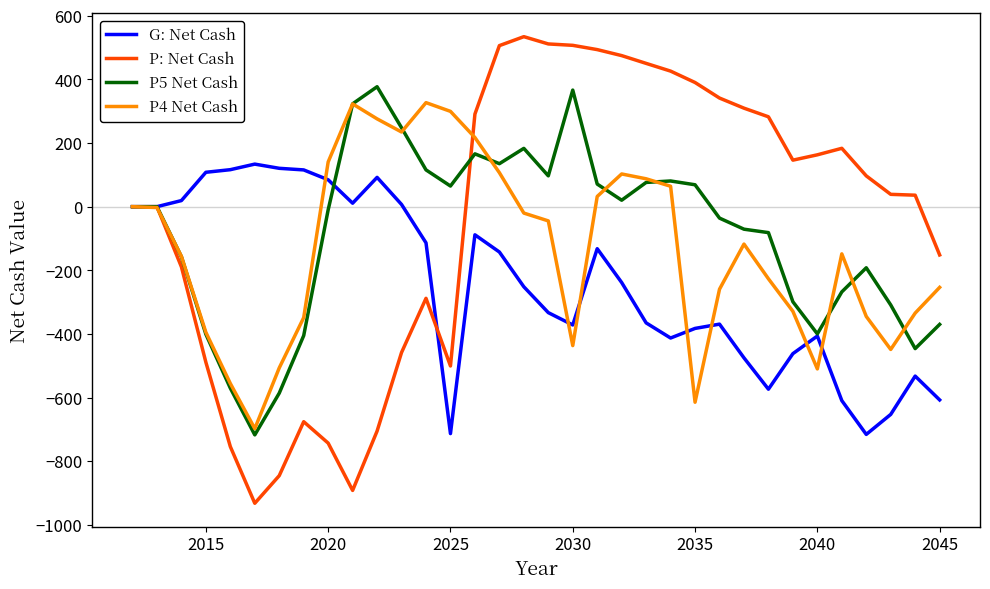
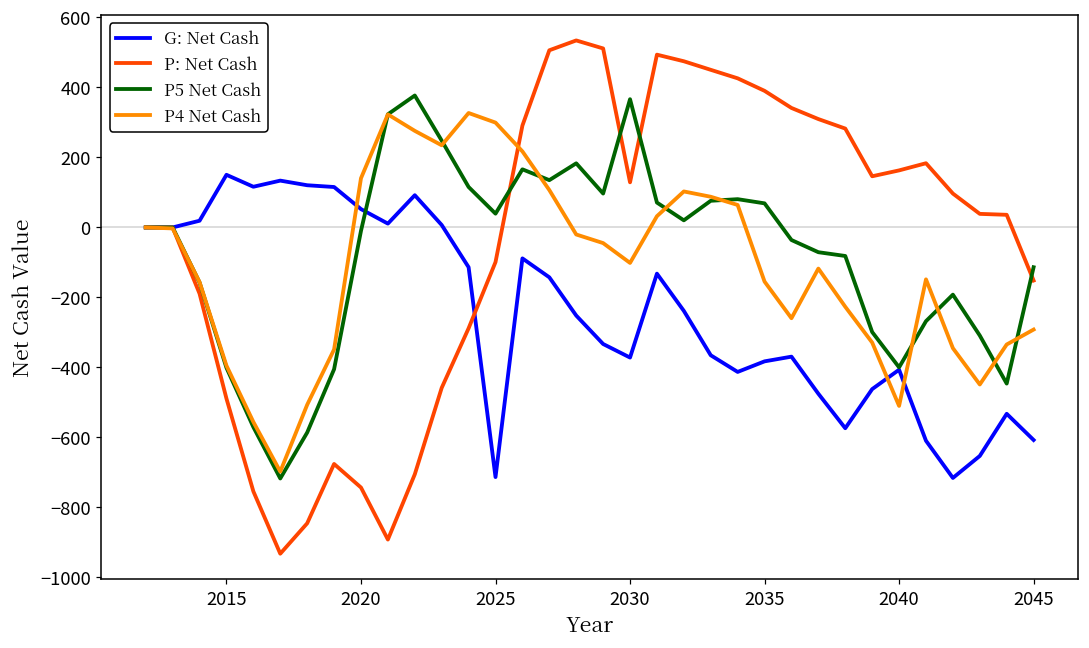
G: Net Cash, 2015: 110 -> 150
G: Net Cash, 2020: 80 -> 50
P: Net Cash, 2025: -500 -> -100
P5 Net Cash, 2025: 60 -> 40
P: Net Cash, 2030: 510 -> 130
P4 Net Cash, 2030: -440 -> -100
P4 Net Cash, 2035: -610 -> -150
P5 Net Cash, 2045: -370 -> -110
P4 Net Cash, 2045: -250 -> -290
